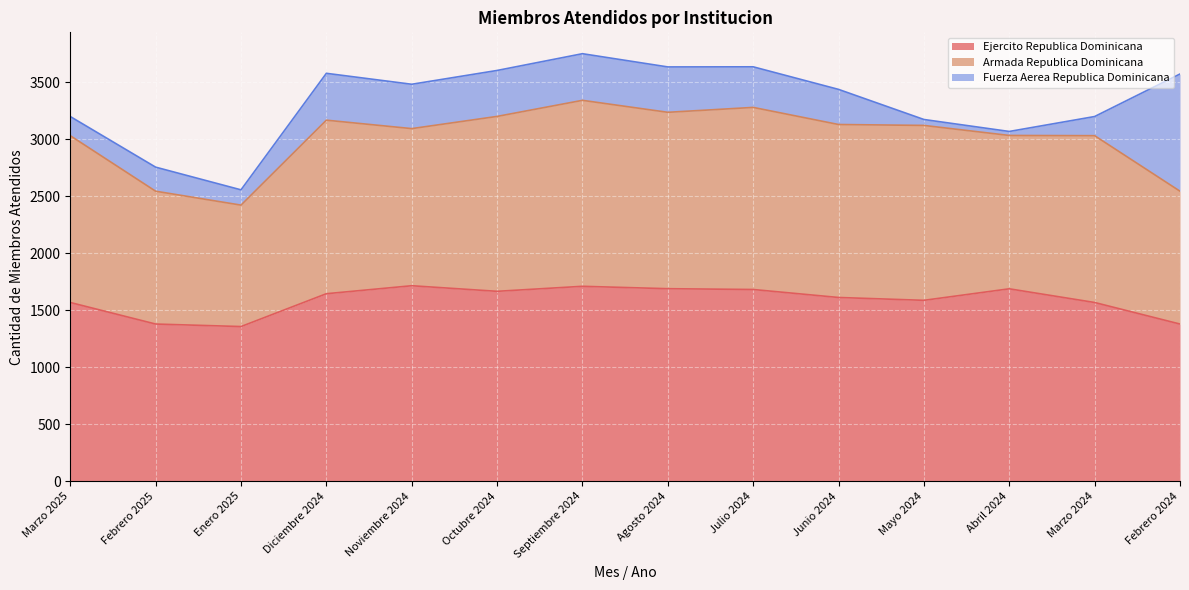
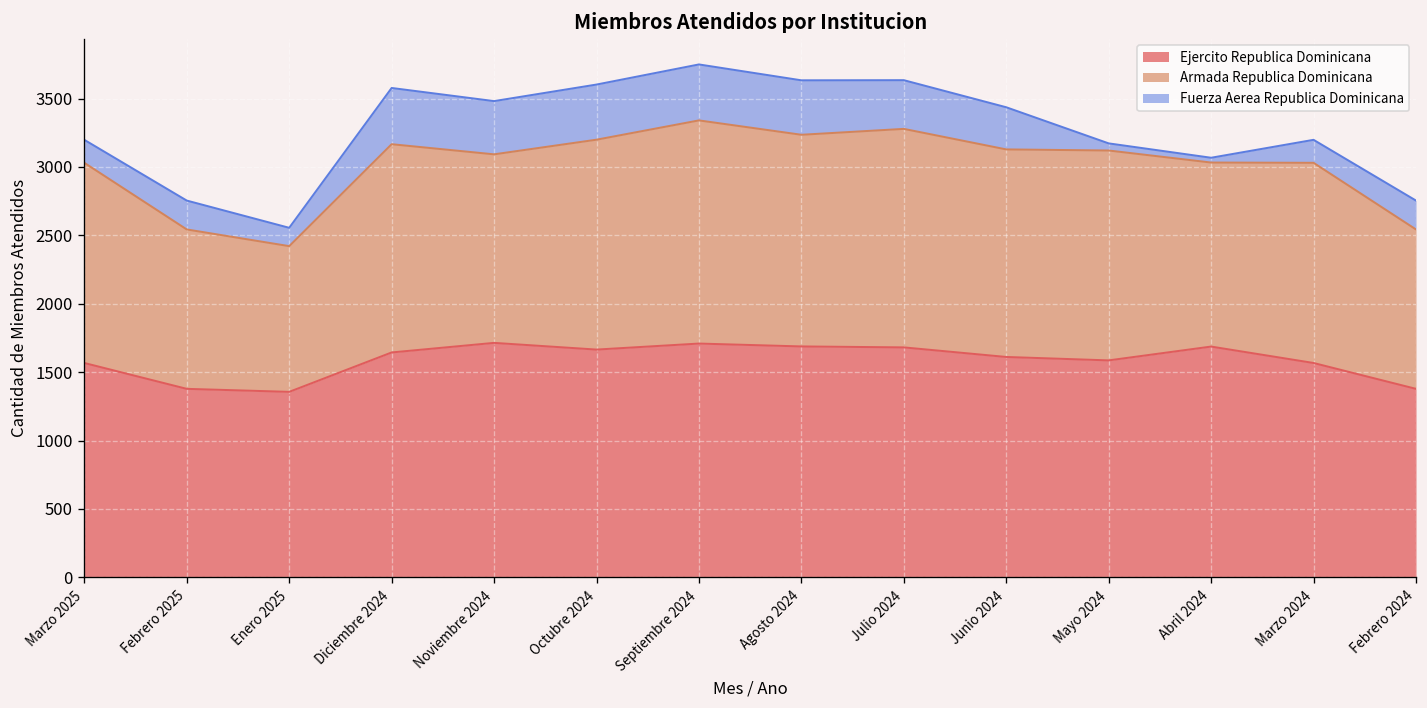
Fuerza Aerea Republica Dominicana, Febrero 2024: 1030 -> 210
